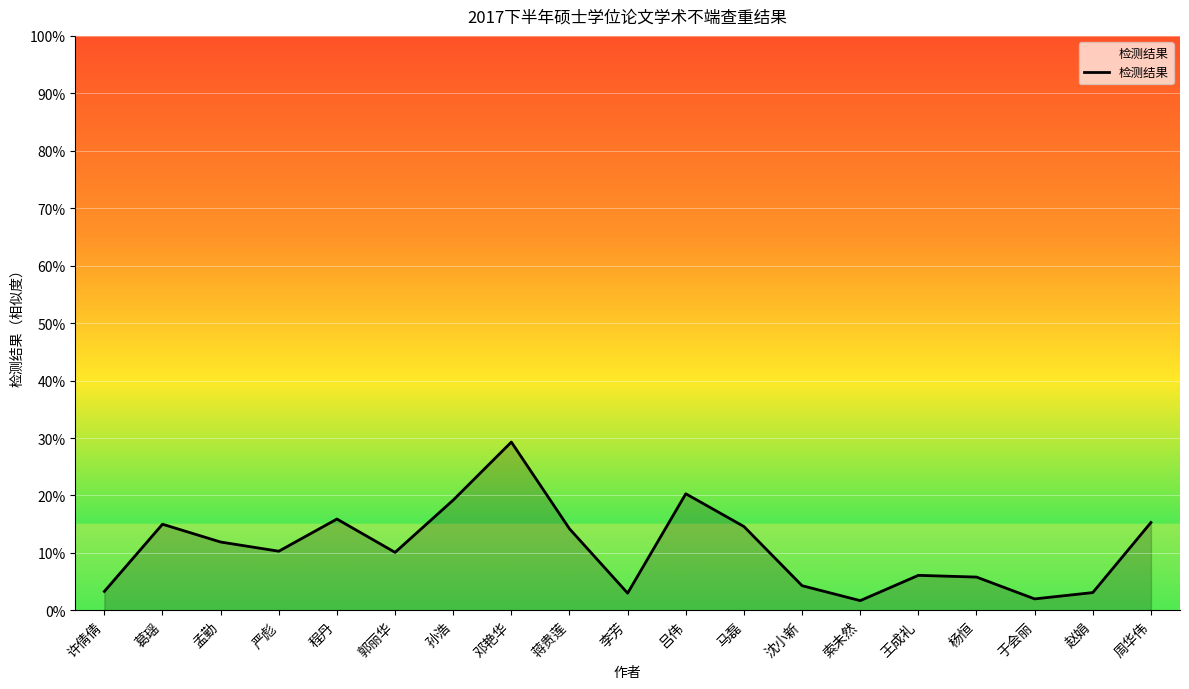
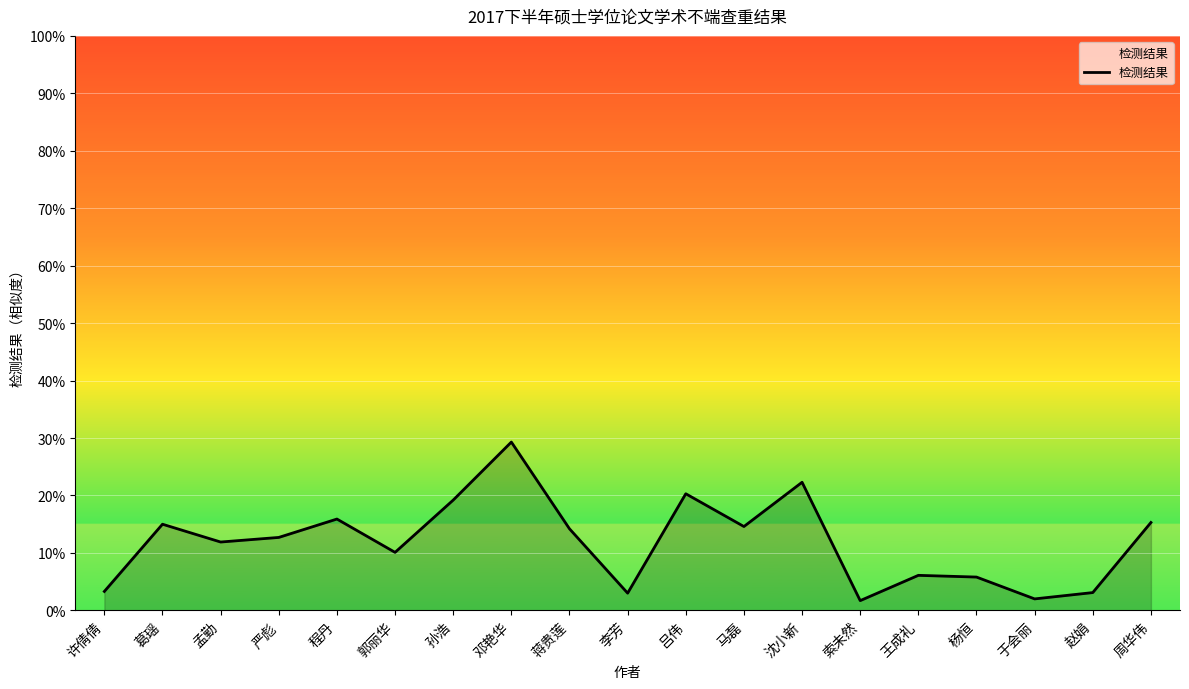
严彪: 10% -> 13%
沈小新: 4% -> 22%
